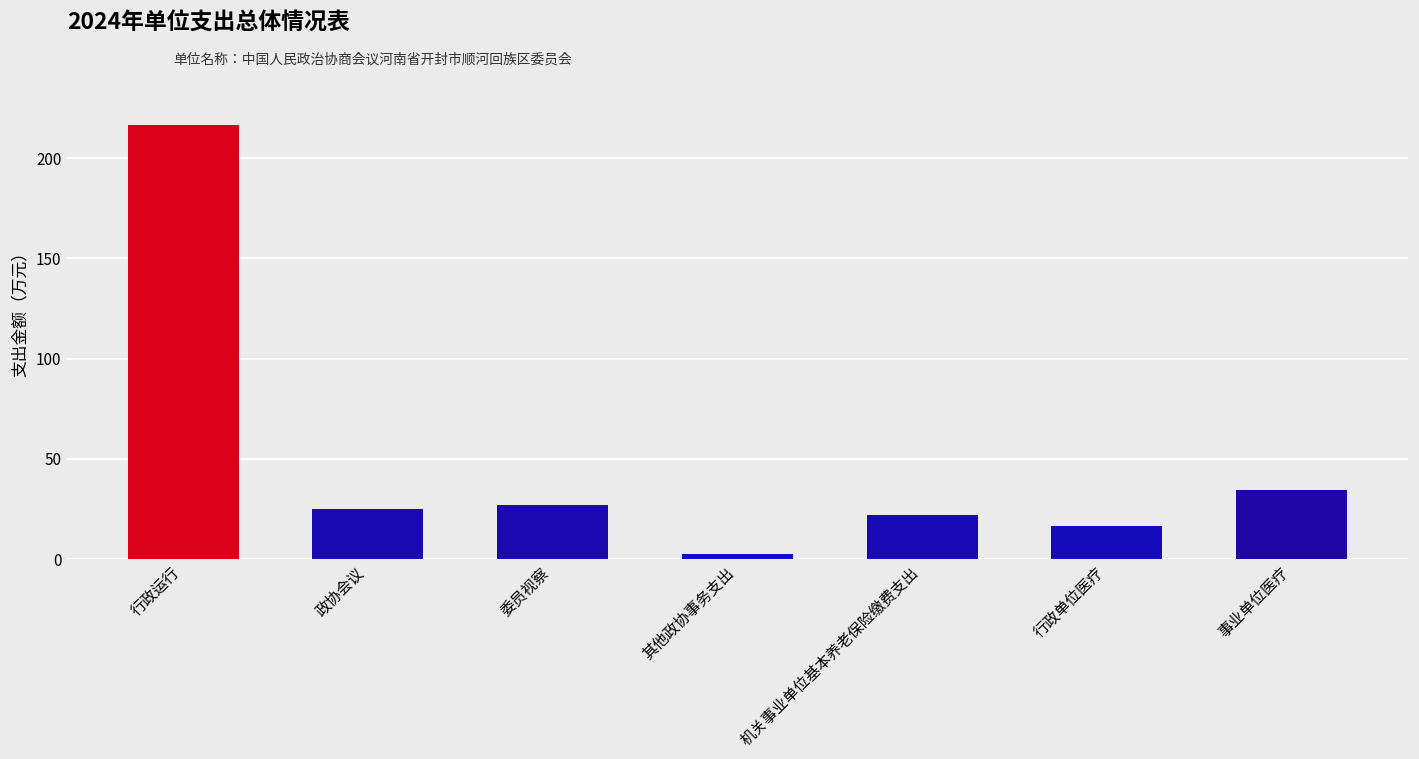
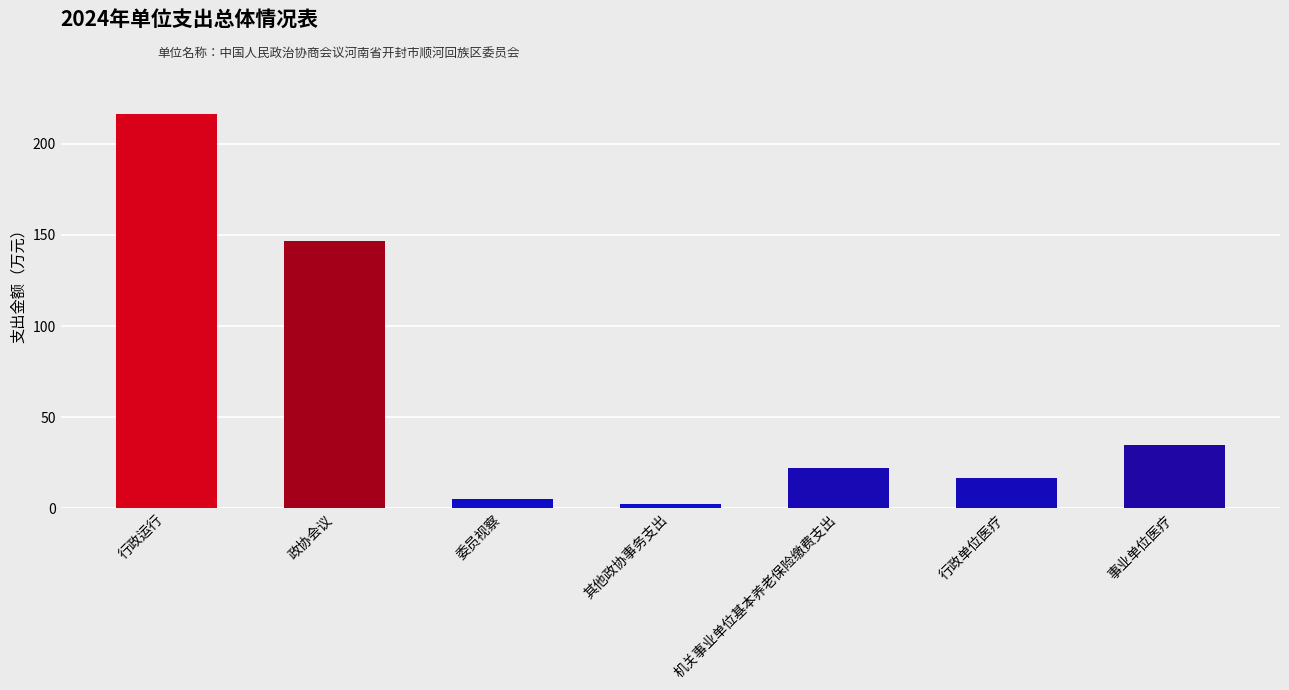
政协会议: 25 -> 147
委员视察: 27 -> 5
